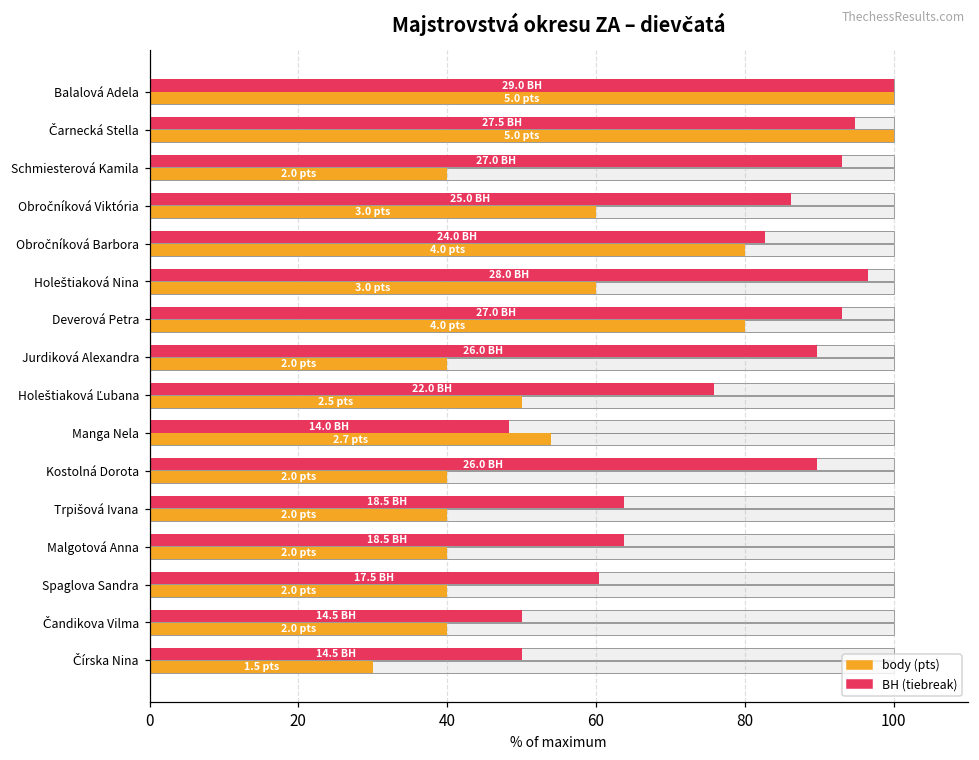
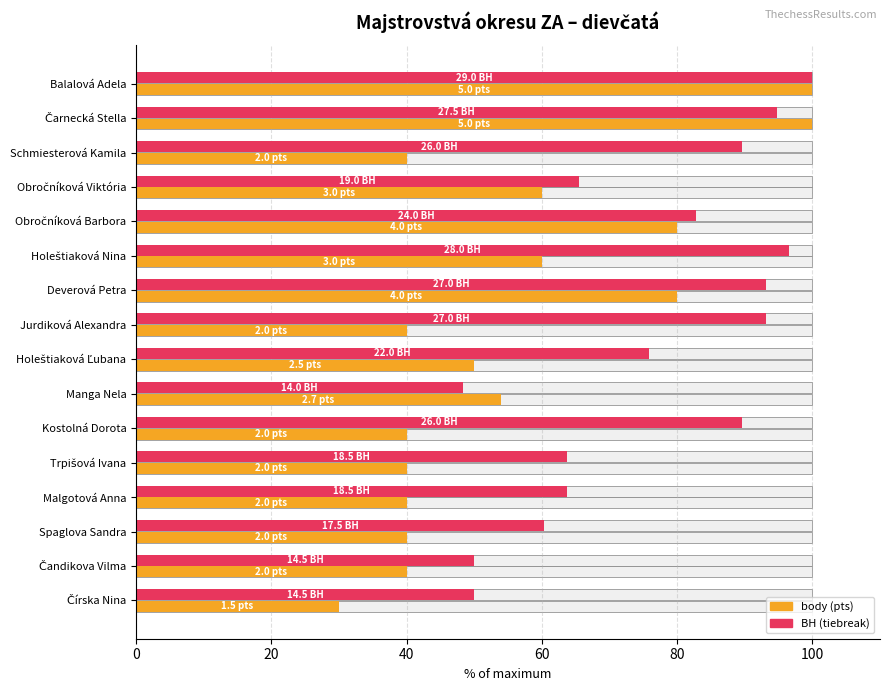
BH (tiebreak), Schmiesterová Kamila: 27.0 -> 26.0
BH (tiebreak), Obročníková Viktória: 25.0 -> 19.0
BH (tiebreak), Jurdiková Alexandra: 26.0 -> 27.0
